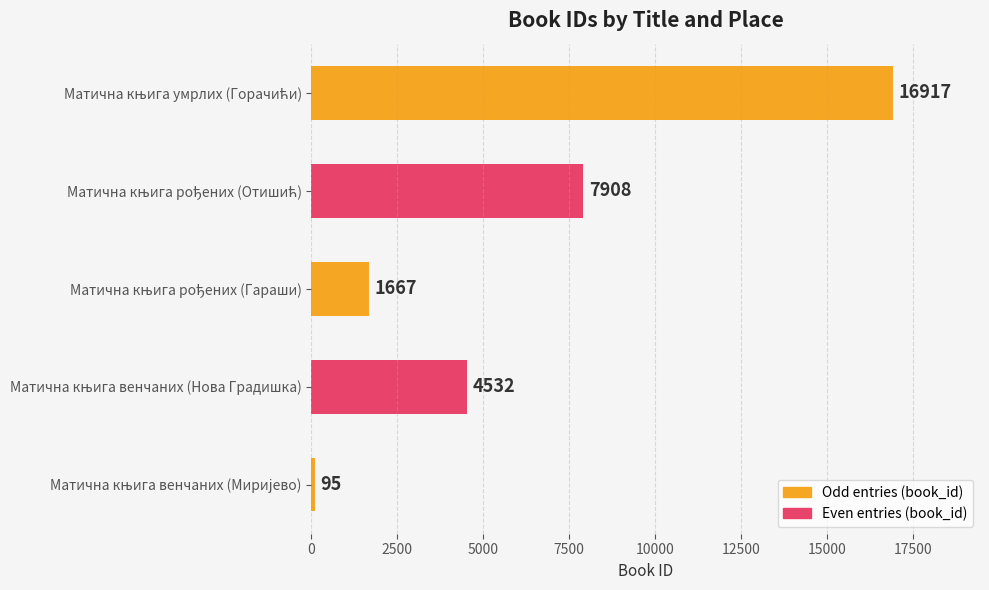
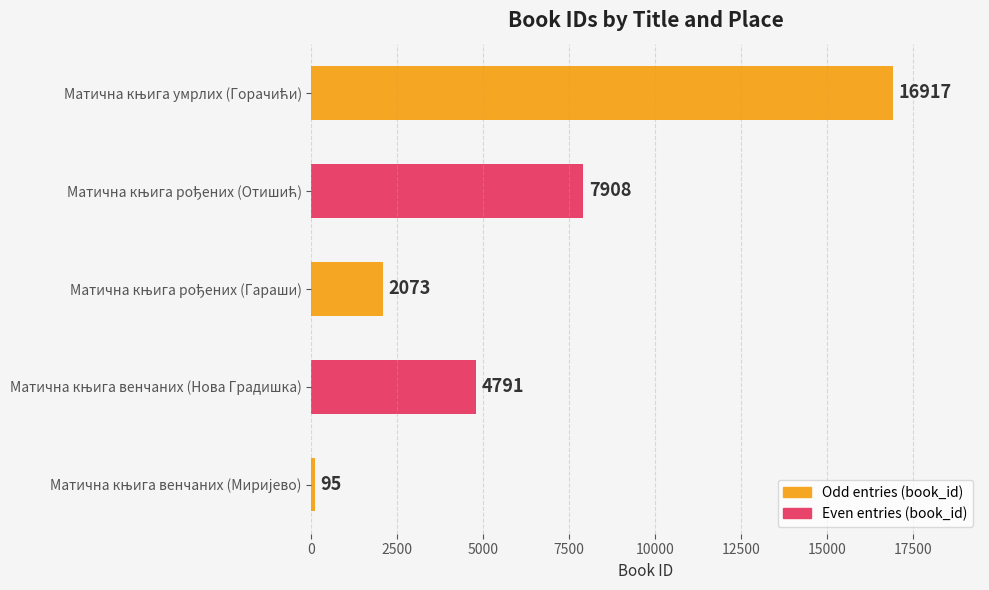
Матична књига рођених (Гараши): 1667 -> 2073
Матична књига венчаних (Нова Градишка): 4532 -> 4791
